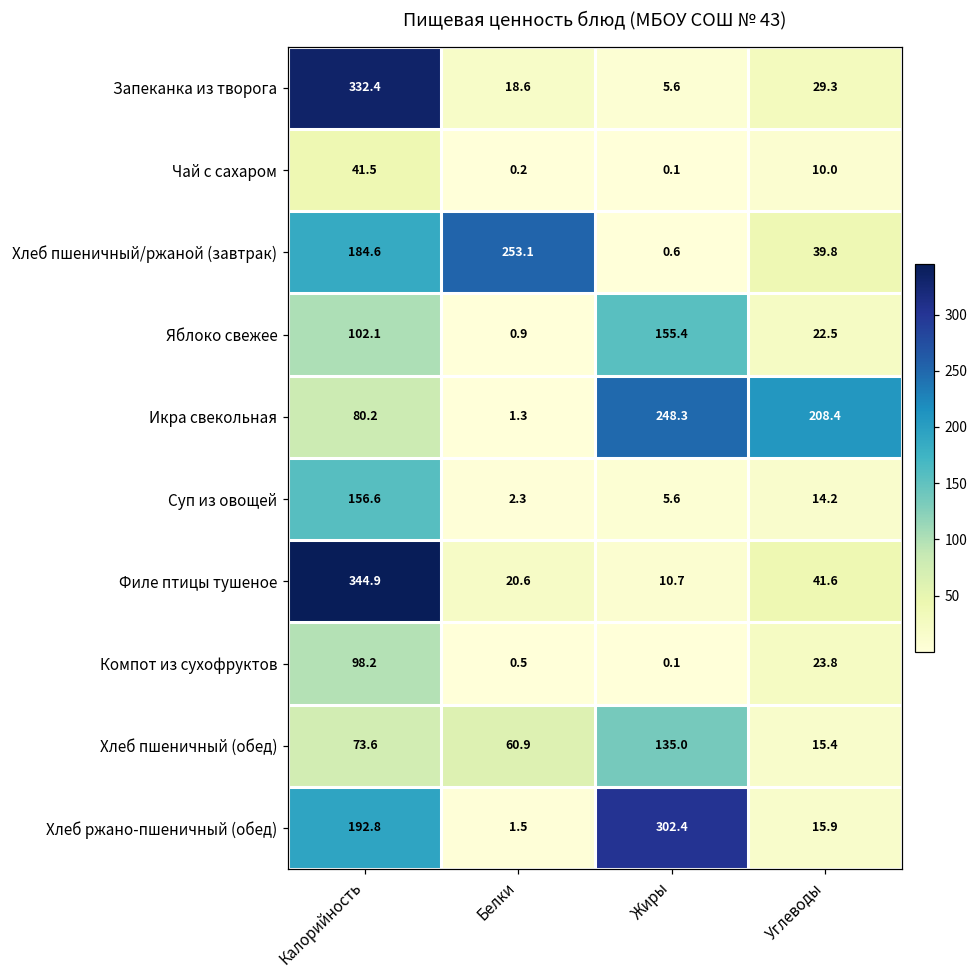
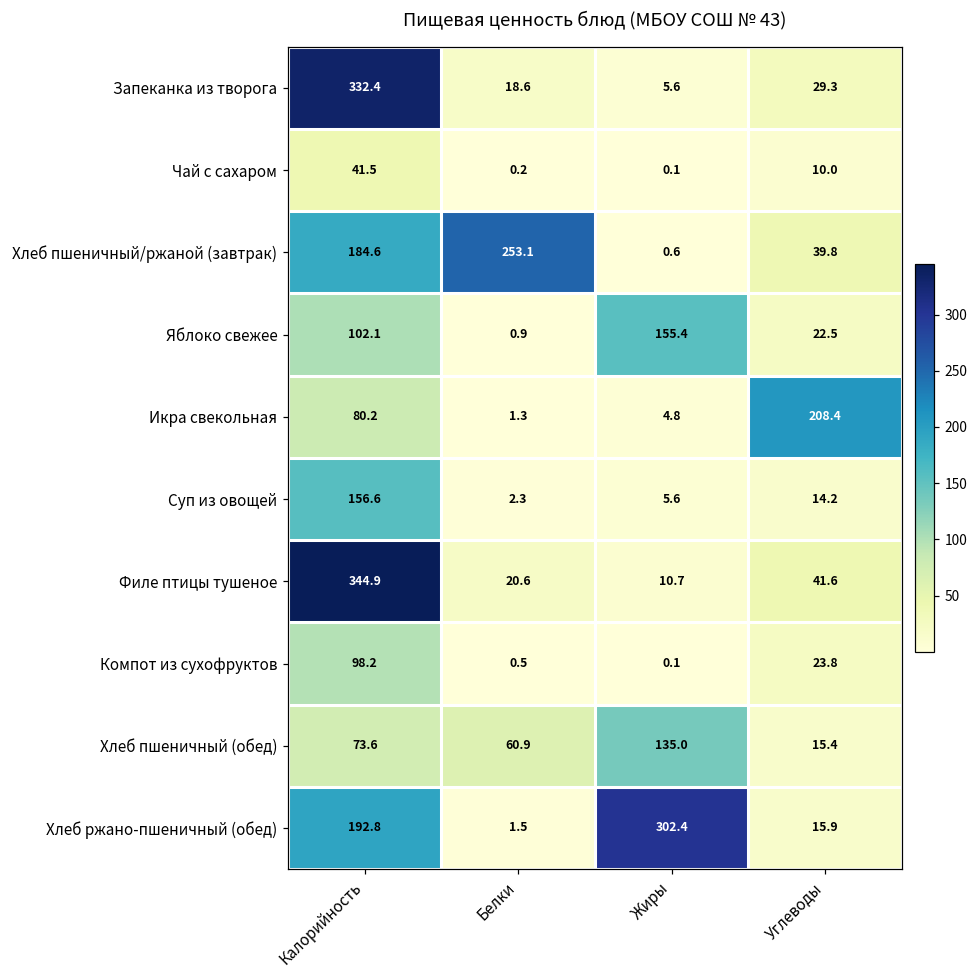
Икра свекольная, Жиры: 248.3 -> 4.8
